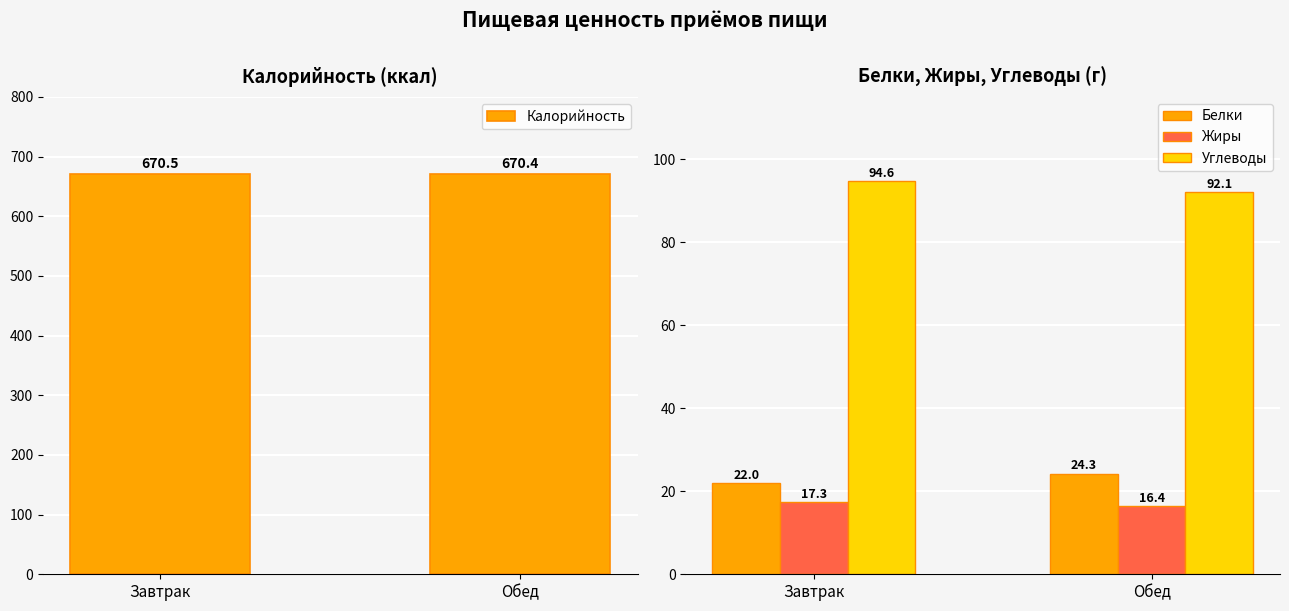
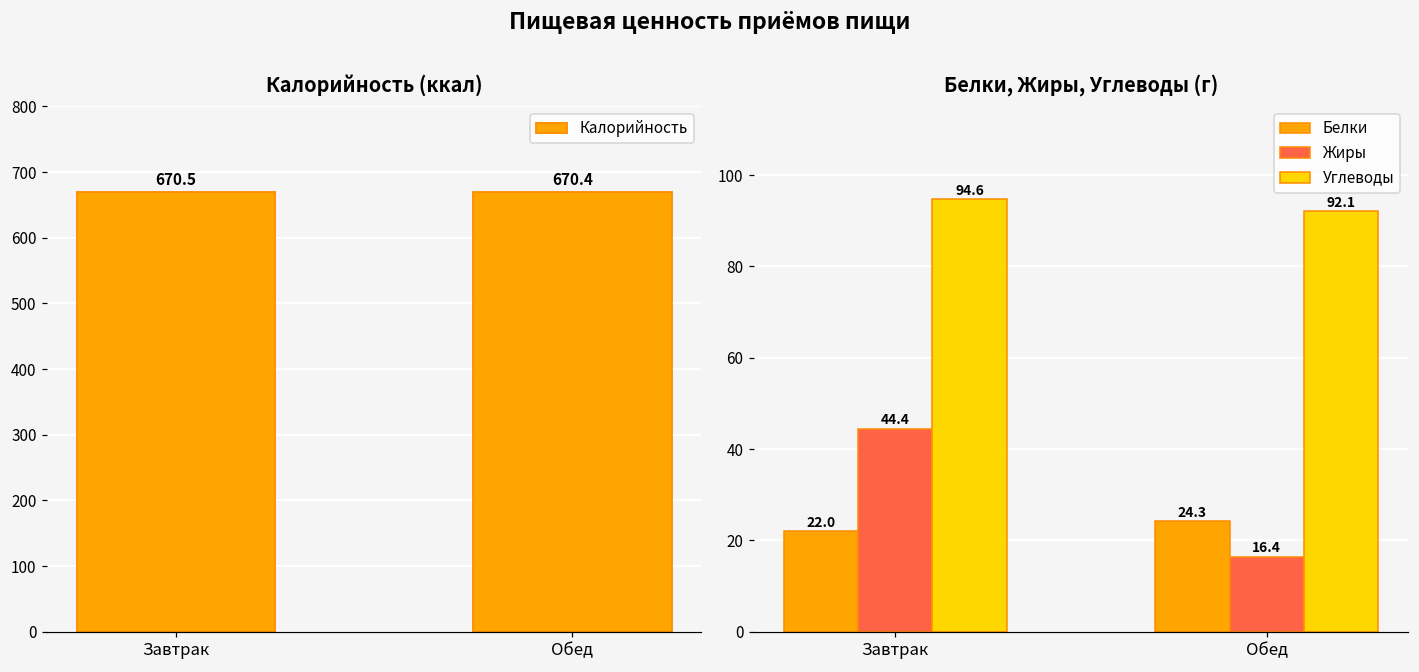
Белки, Жиры, Углеводы (г), Жиры, Завтрак: 17.3 -> 44.4
